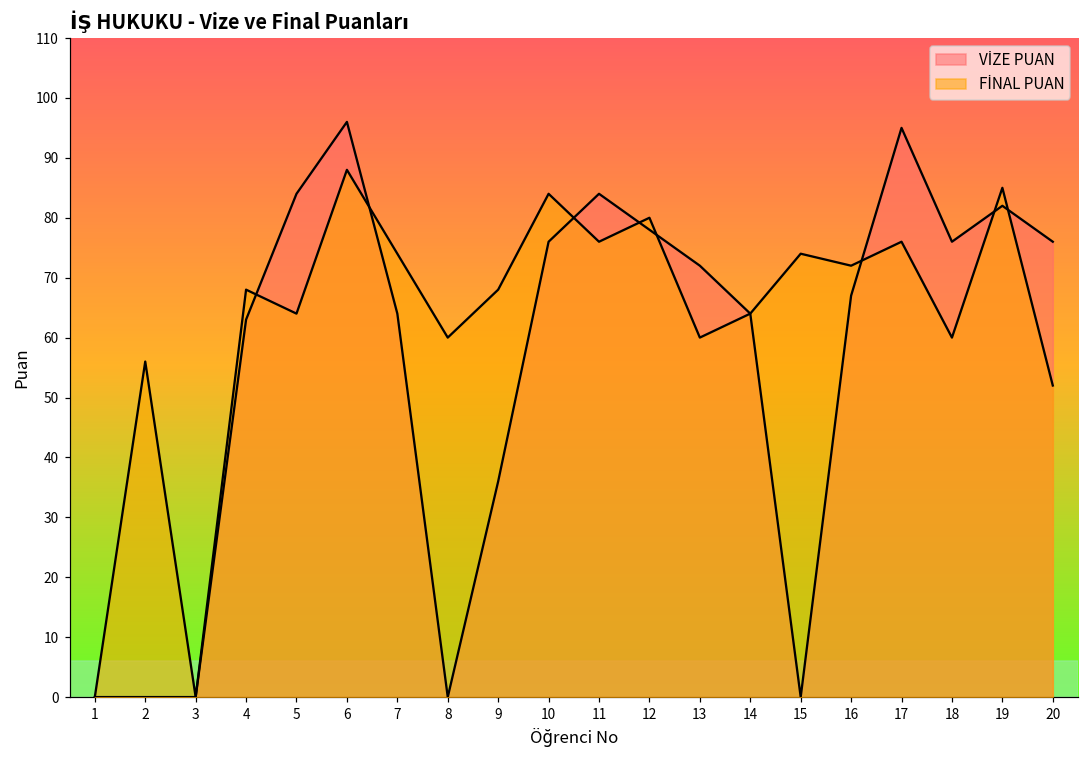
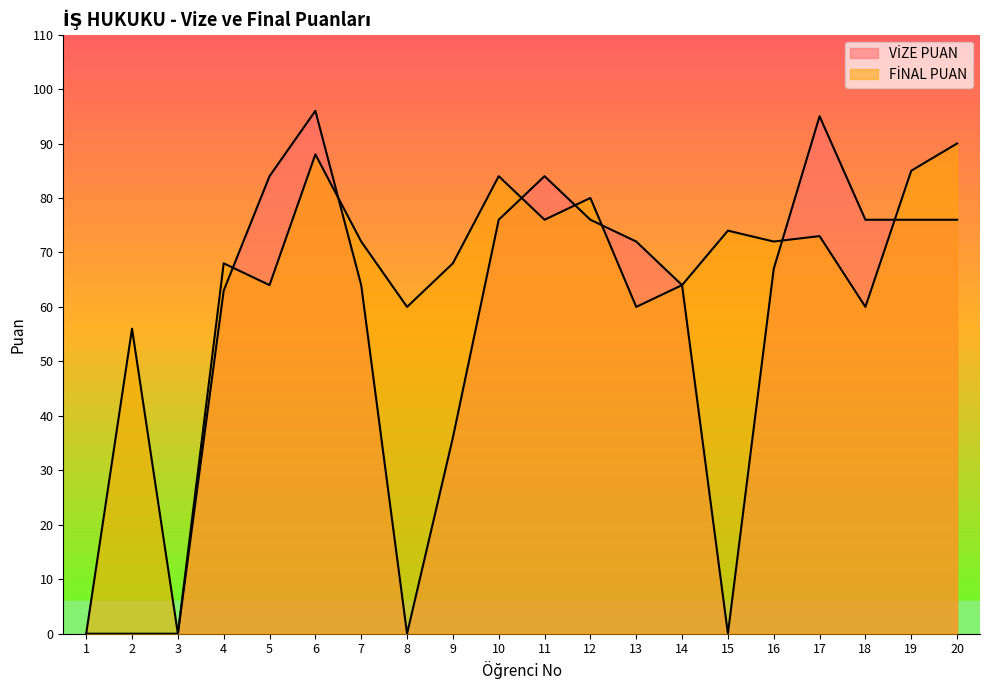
FİNAL PUAN, 7: 74 -> 72
VİZE PUAN, 12: 78 -> 76
FİNAL PUAN, 17: 76 -> 73
VİZE PUAN, 19: 82 -> 76
FİNAL PUAN, 20: 52 -> 90
